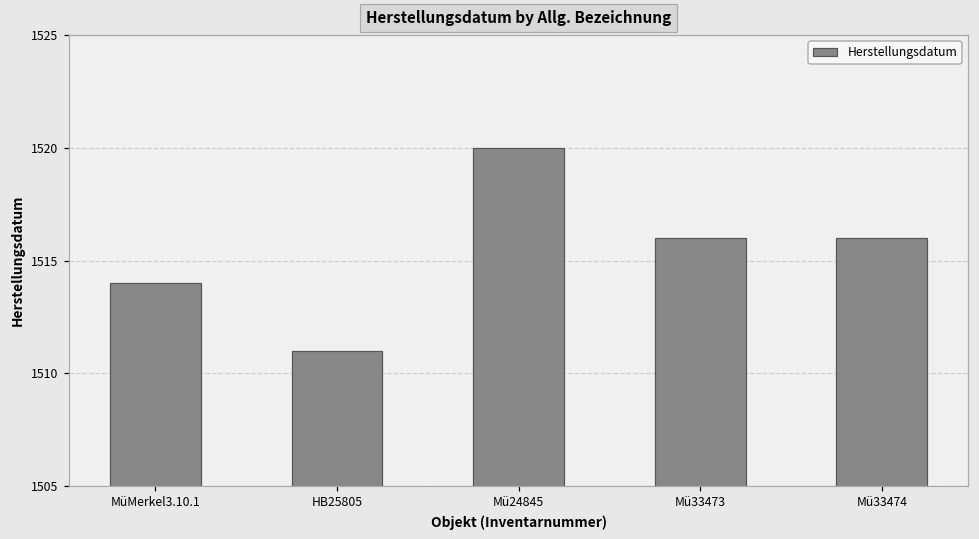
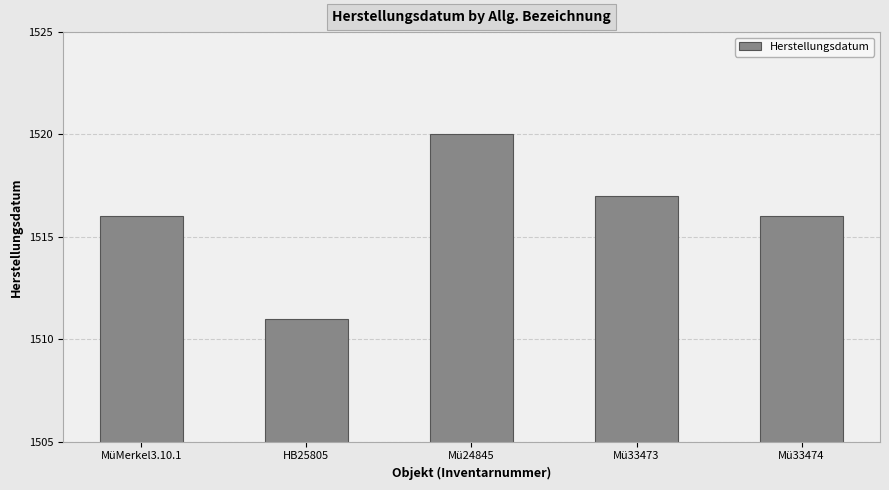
MüMerkel3.10.1: 1514 -> 1516
Mü33473: 1516 -> 1517
